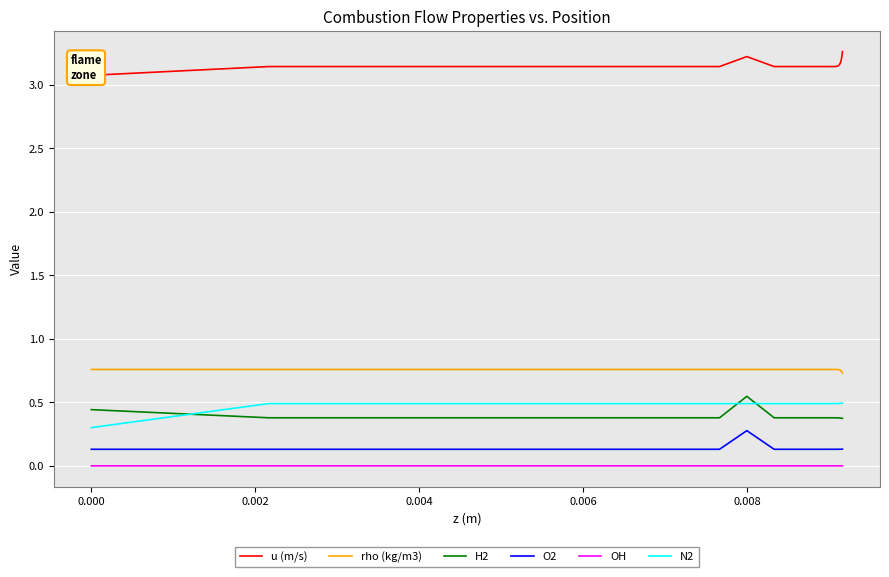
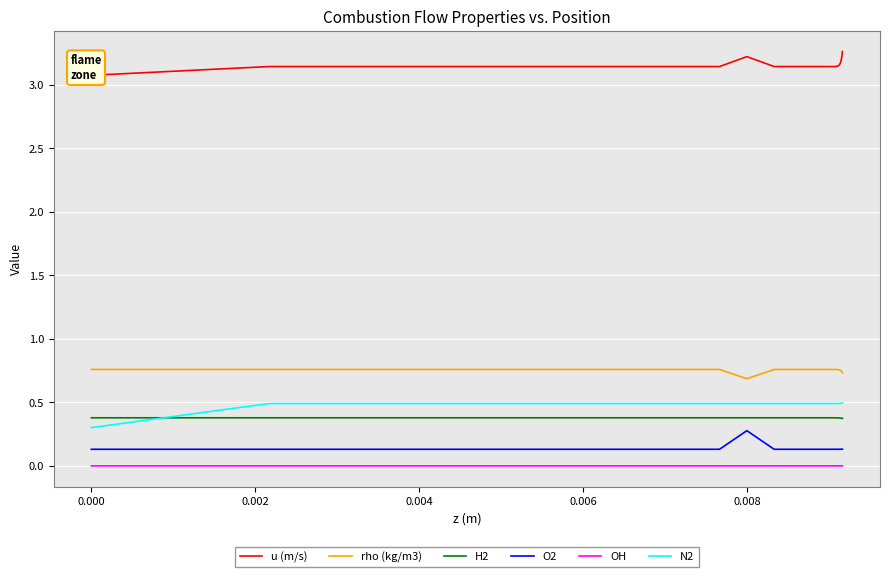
H2, 0.000: 0.44 -> 0.38
rho (kg/m3), 0.008: 0.76 -> 0.69
H2, 0.008: 0.55 -> 0.38
